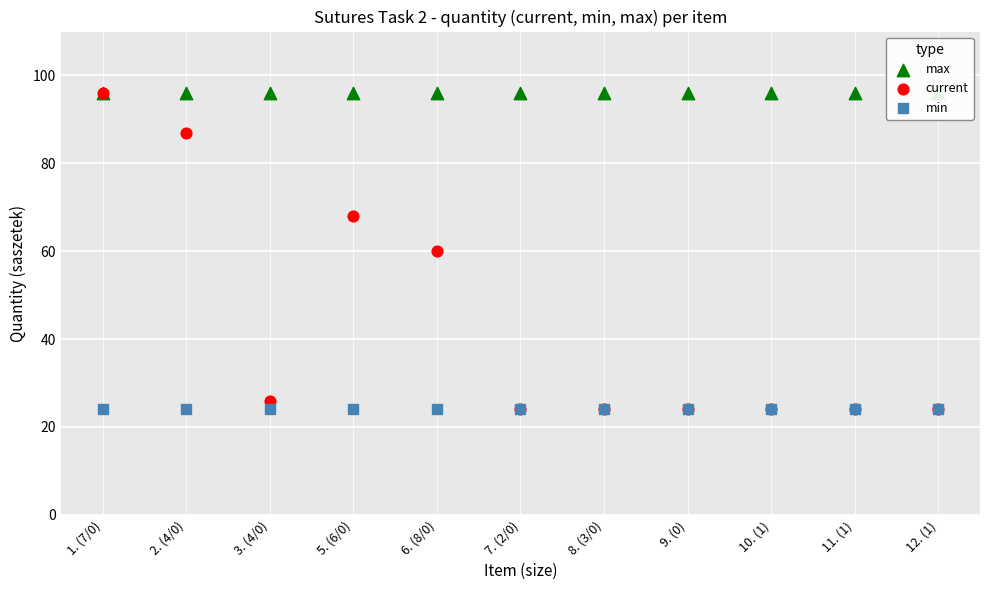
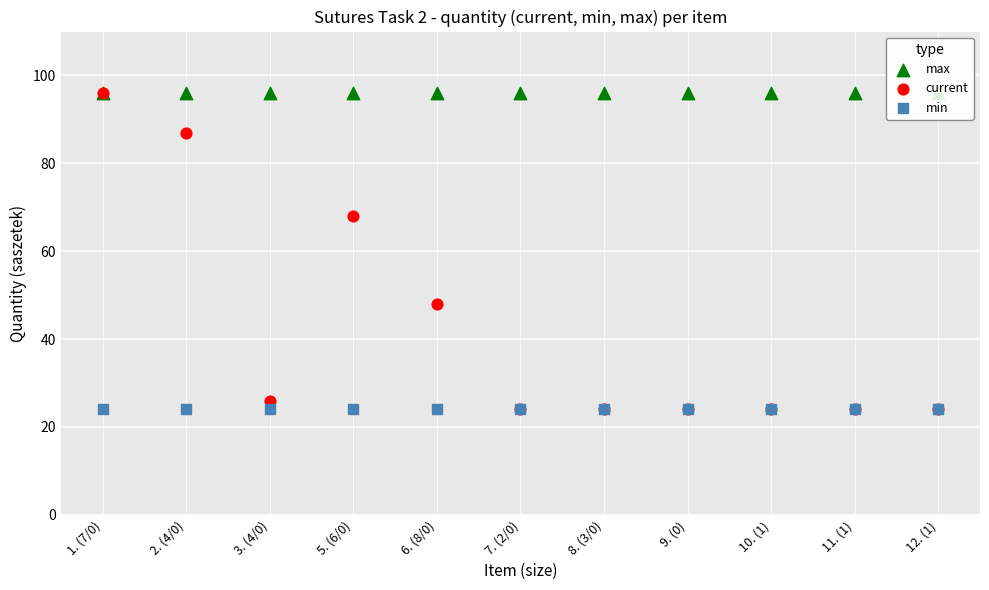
current, 6. (8/0): 60 -> 48
